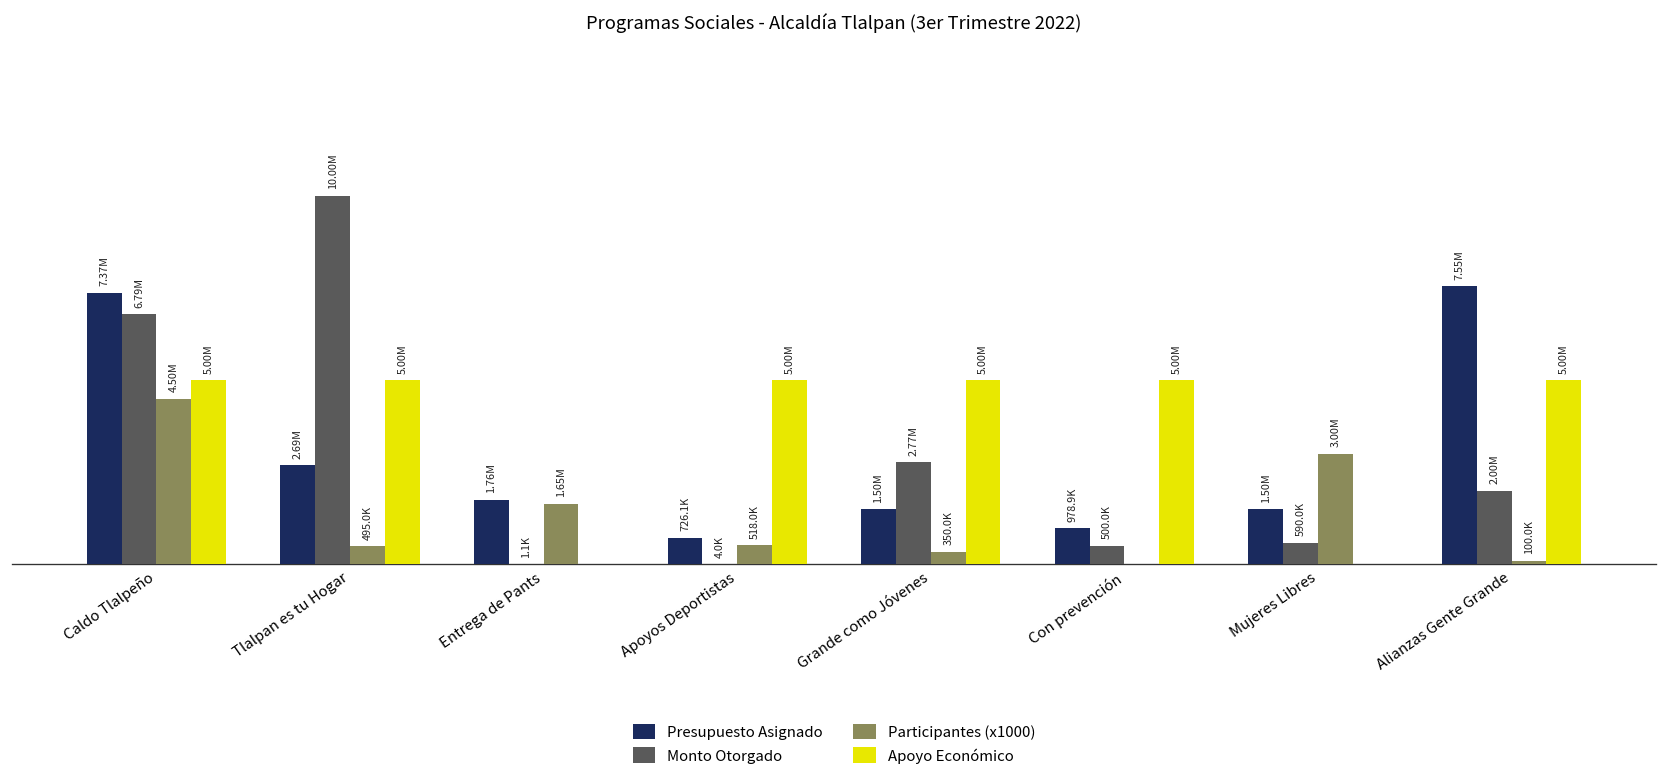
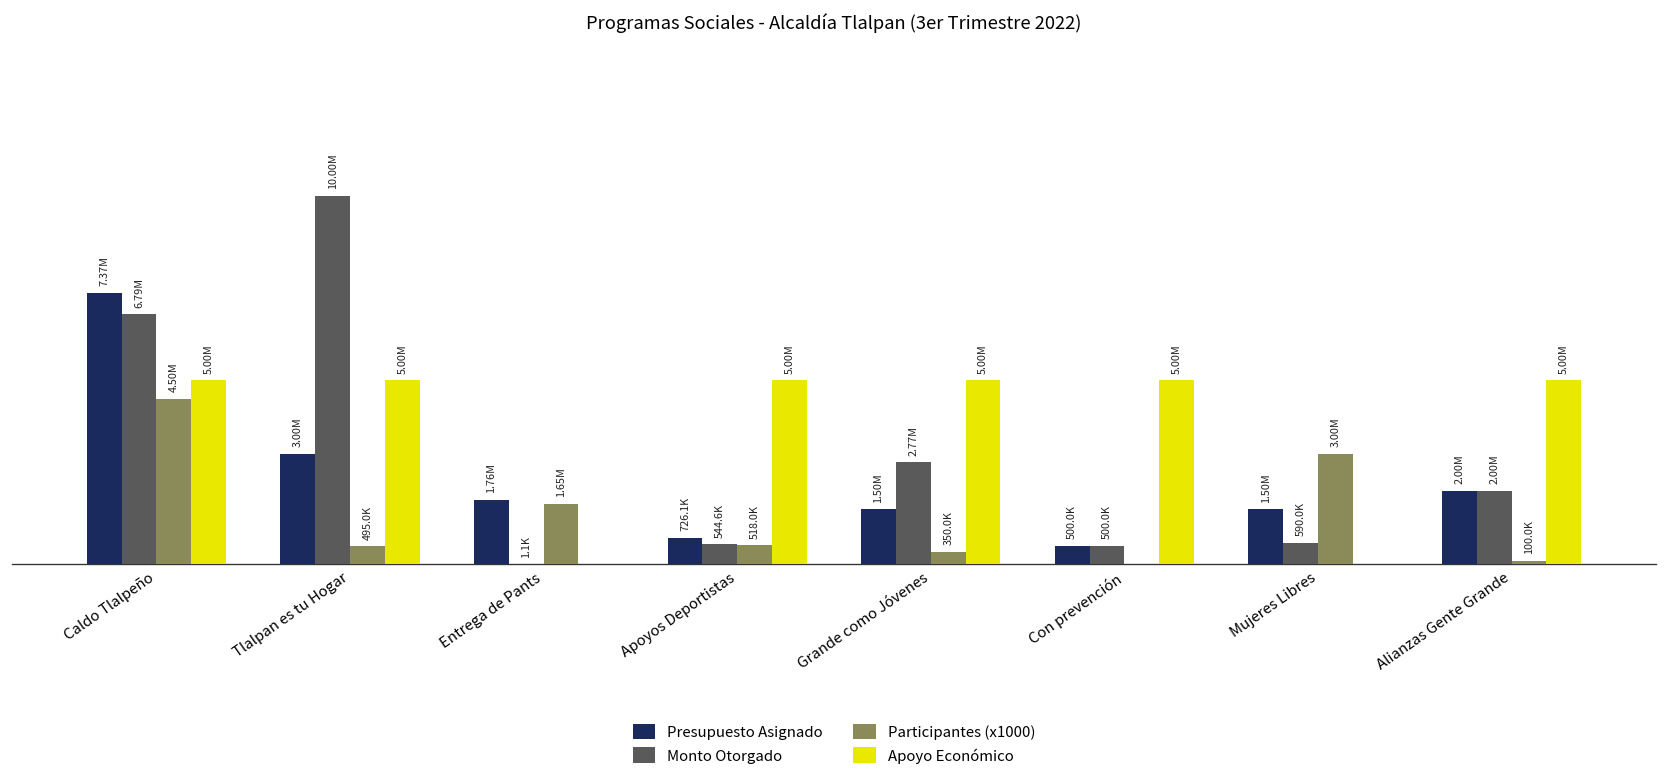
Presupuesto Asignado, Tlalpan es tu Hogar: 2.69M -> 3.00M
Monto Otorgado, Apoyos Deportistas: 4.0K -> 544.6K
Presupuesto Asignado, Con prevención: 978.9K -> 500.0K
Presupuesto Asignado, Alianzas Gente Grande: 7.55M -> 2.00M
